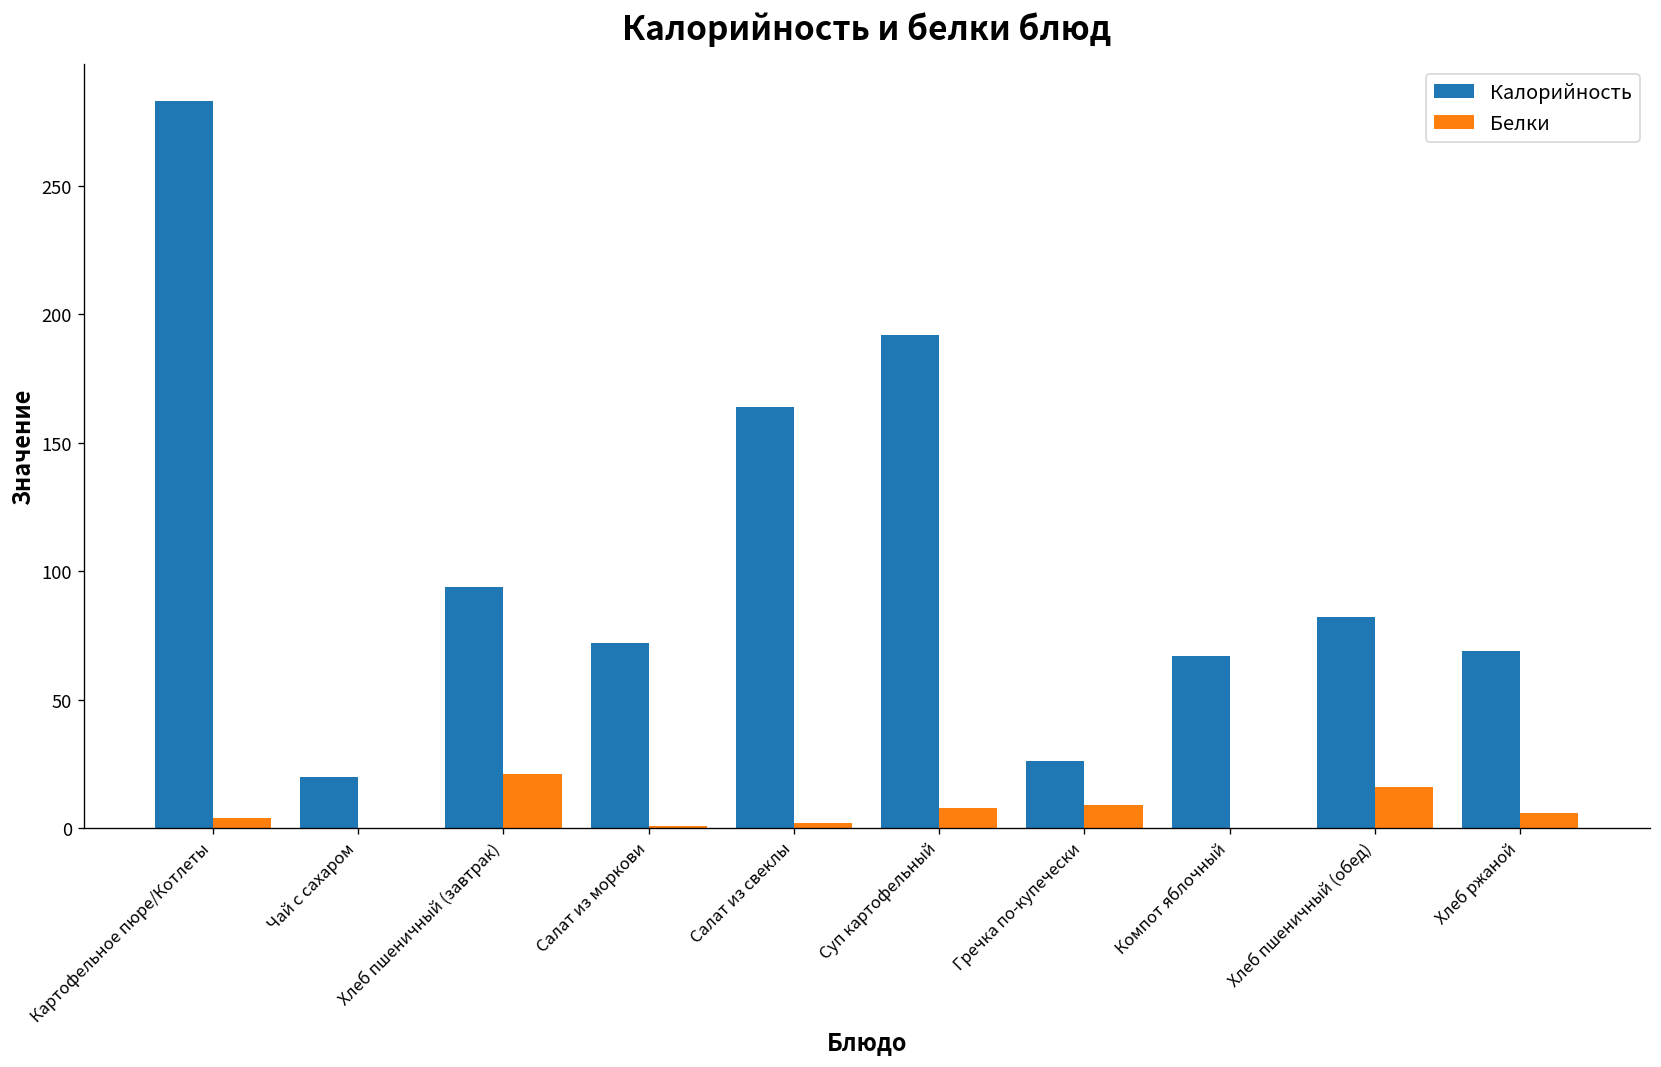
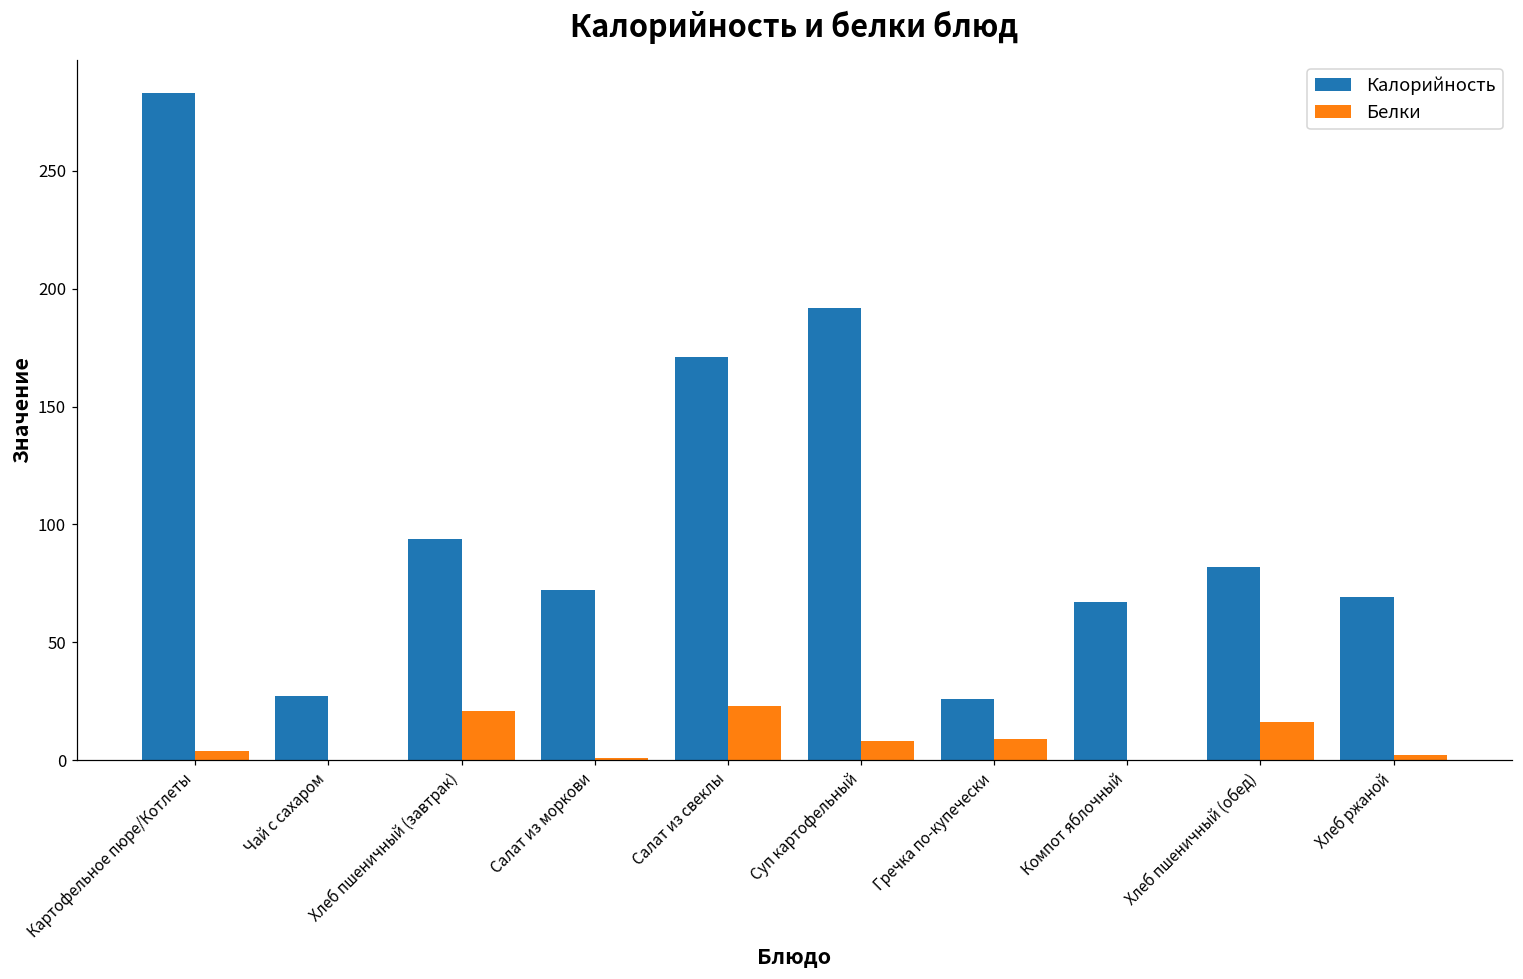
Калорийность, Чай с сахаром: 20 -> 27
Калорийность, Салат из свеклы: 164 -> 171
Белки, Салат из свеклы: 2 -> 23
Белки, Хлеб ржаной: 6 -> 2
